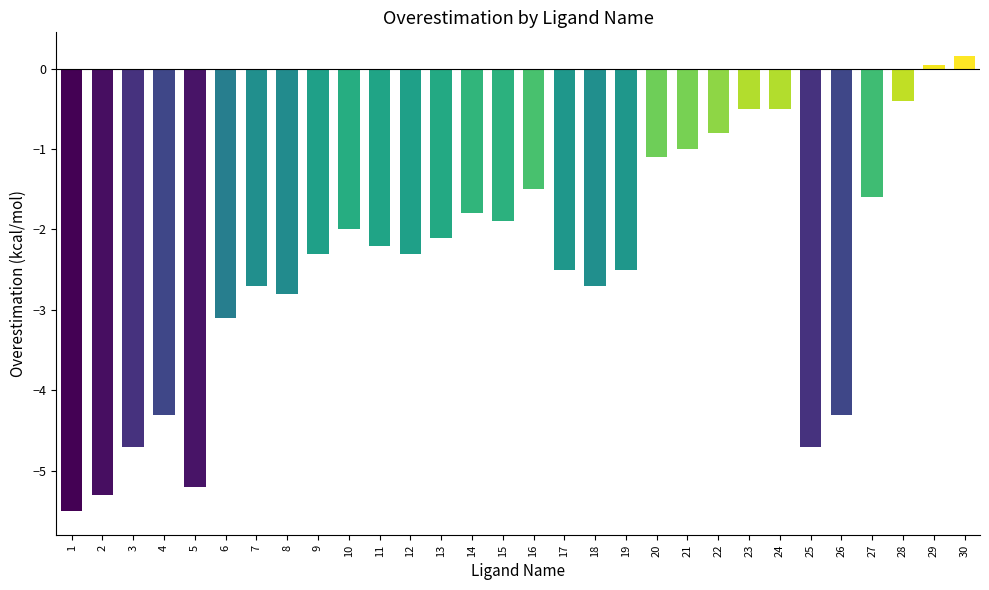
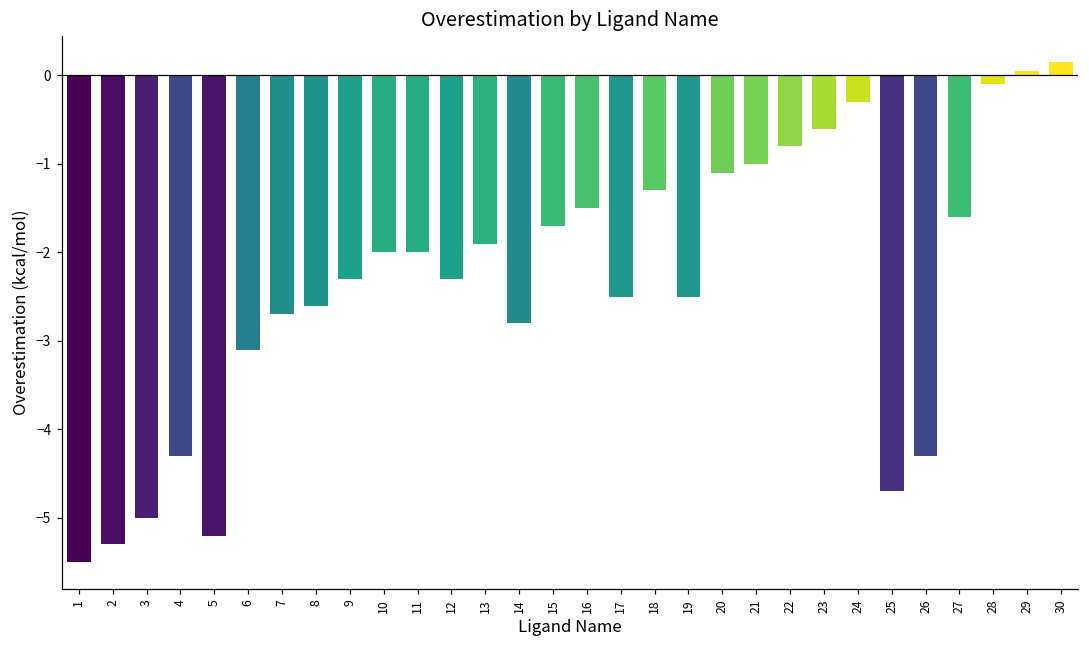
3: -4.7 -> -5.0
8: -2.8 -> -2.6
11: -2.2 -> -2.0
13: -2.1 -> -1.9
14: -1.8 -> -2.8
15: -1.9 -> -1.7
18: -2.7 -> -1.3
23: -0.5 -> -0.6
24: -0.5 -> -0.3
28: -0.4 -> -0.1
